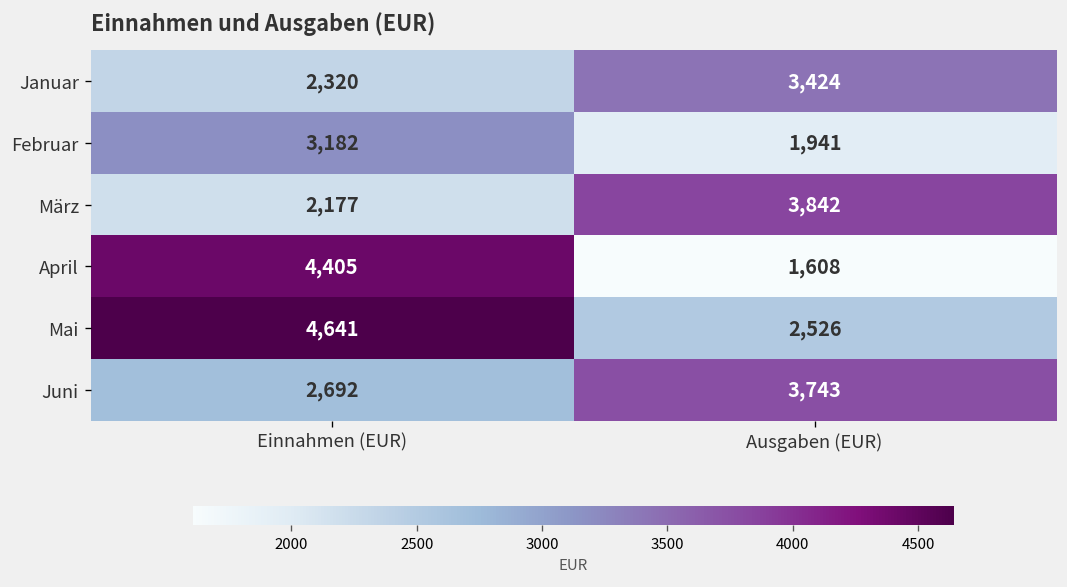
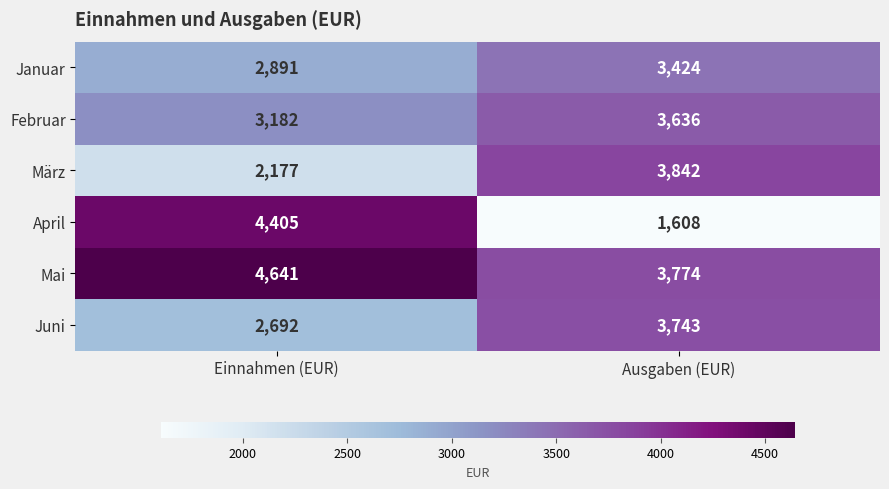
Januar, Einnahmen (EUR): 2,320 -> 2,891
Februar, Ausgaben (EUR): 1,941 -> 3,636
Mai, Ausgaben (EUR): 2,526 -> 3,774
